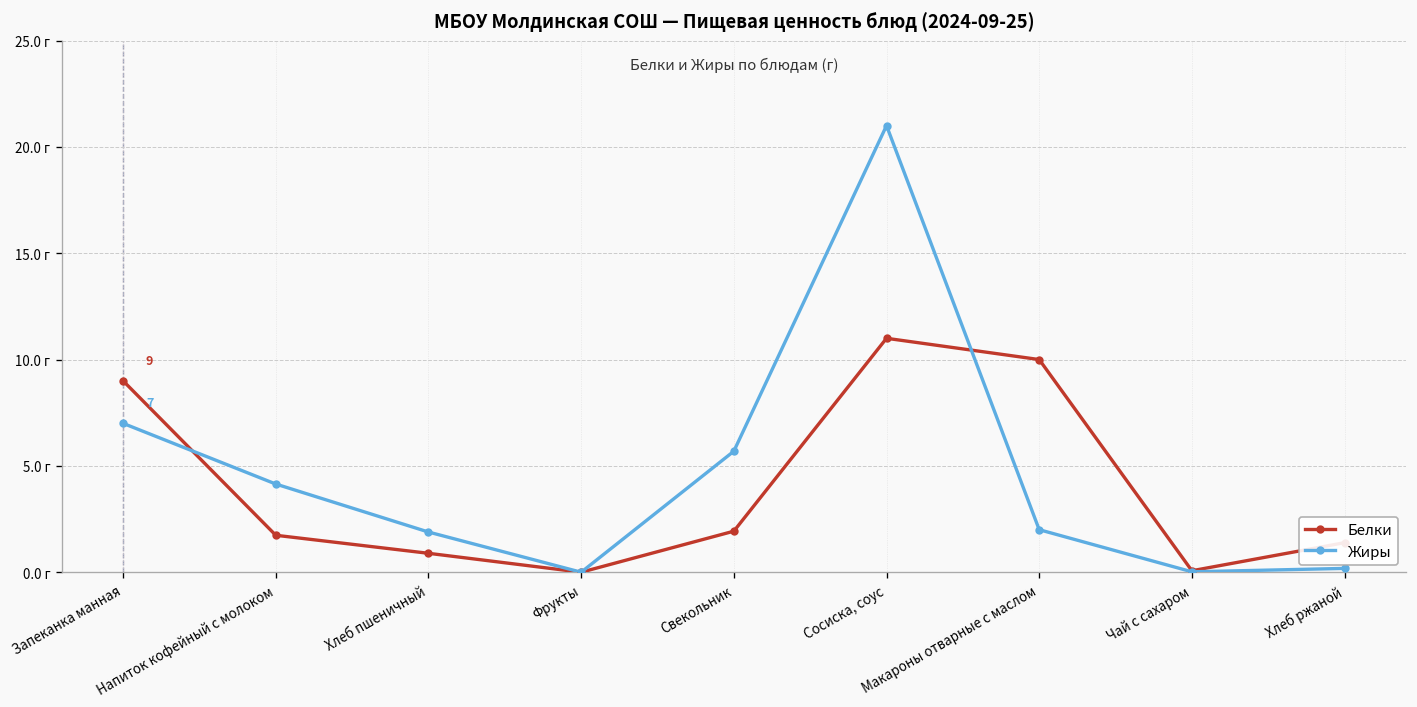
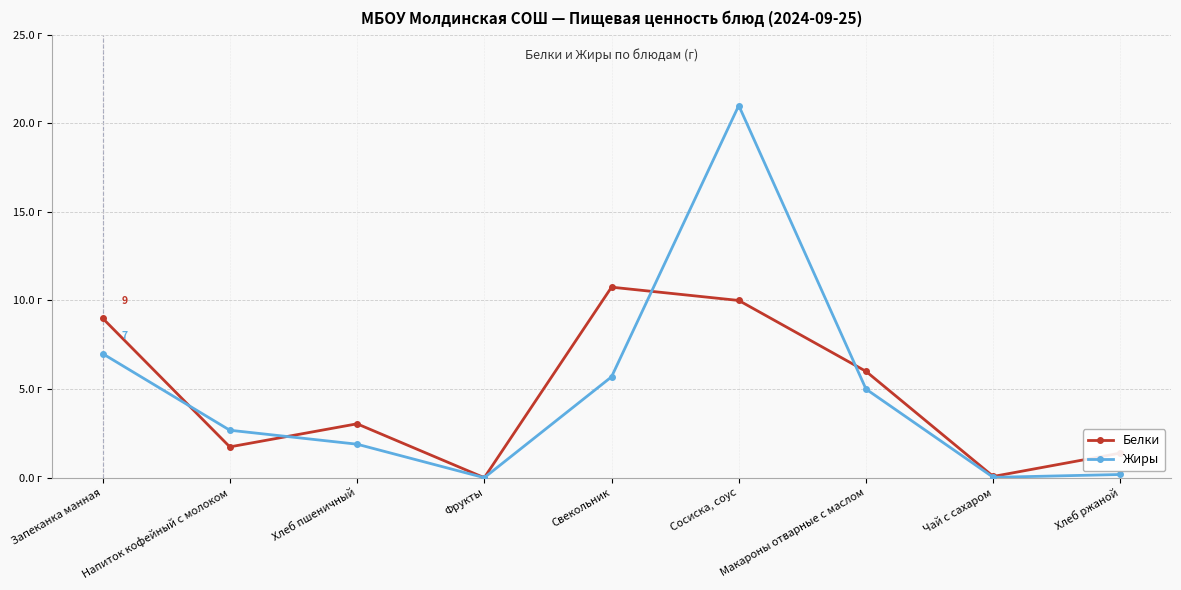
Жиры, Напиток кофейный с молоком: 4.1 г -> 2.7 г
Белки, Хлеб пшеничный: 0.9 г -> 3.0 г
Белки, Свекольник: 1.9 г -> 10.8 г
Белки, Сосиска, соус: 11 г -> 10 г
Белки, Макароны отварные с маслом: 10 г -> 6 г
Жиры, Макароны отварные с маслом: 2 г -> 5 г
